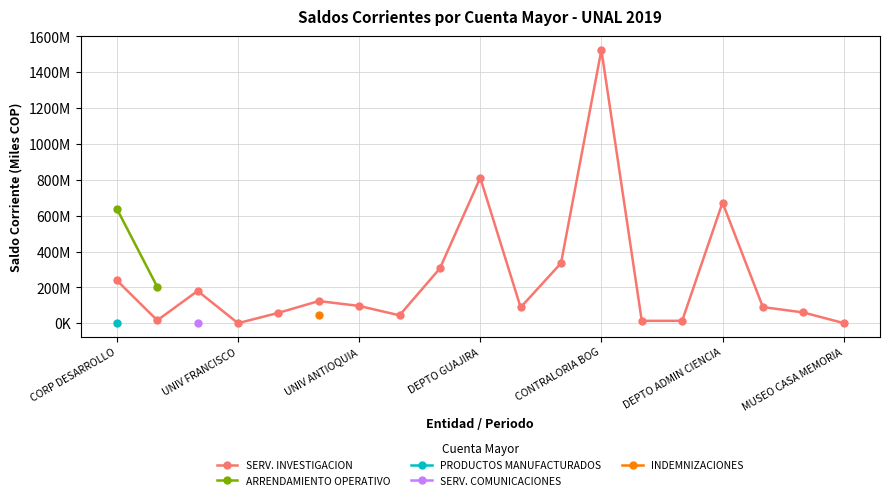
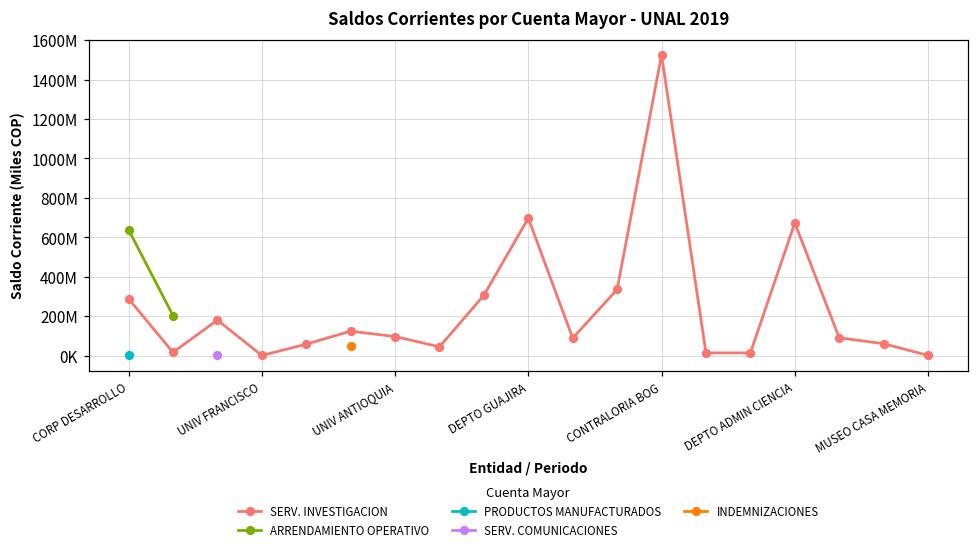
SERV. INVESTIGACION, CORP DESARROLLO: 240000000 -> 290000000
SERV. INVESTIGACION, DEPTO GUAJIRA: 810000000 -> 700000000
